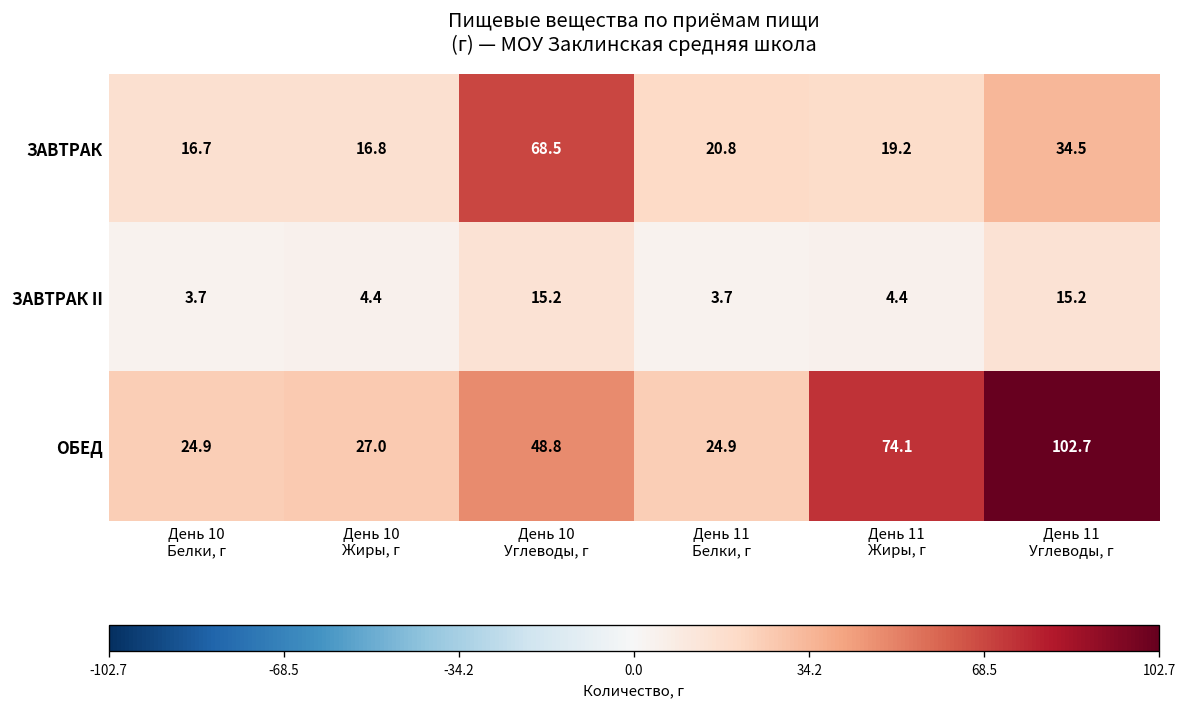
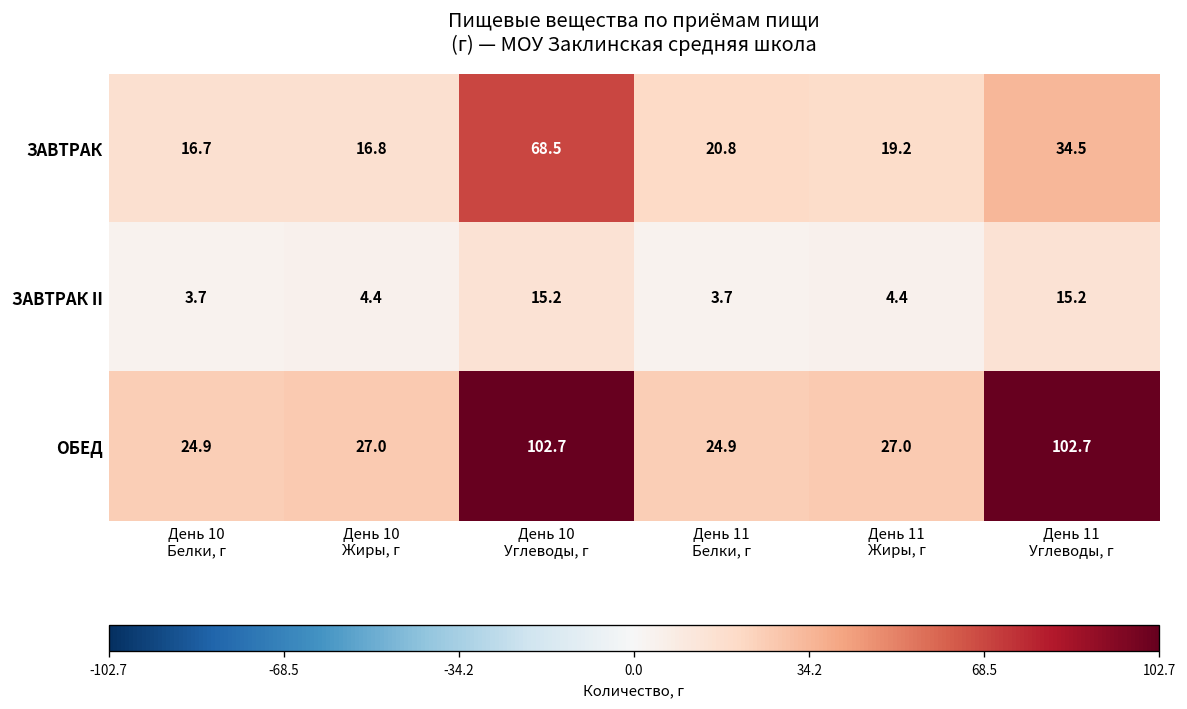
ОБЕД, День 10 Углеводы, г: 48.8 -> 102.7
ОБЕД, День 11 Жиры, г: 74.1 -> 27.0
